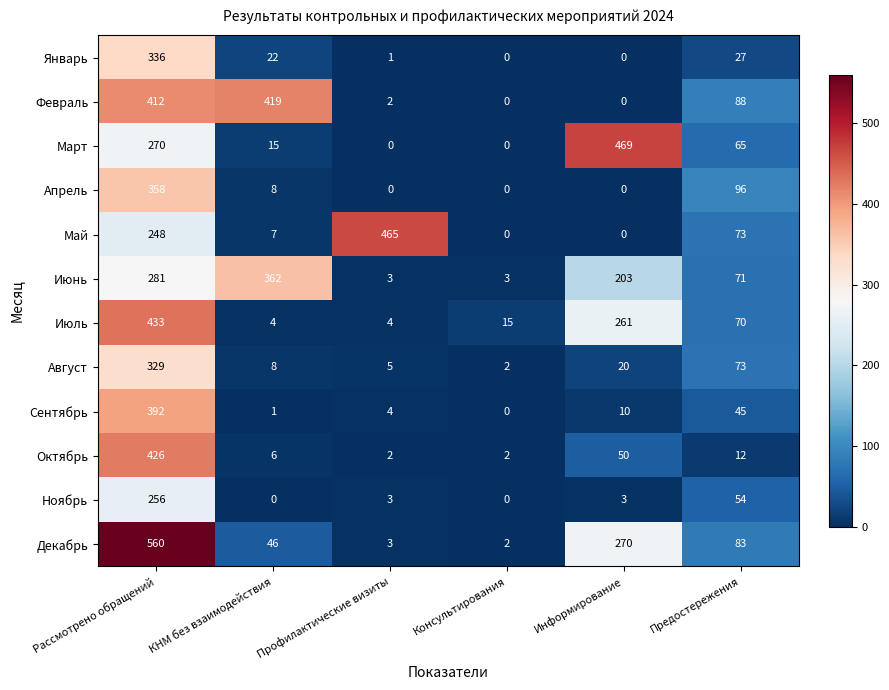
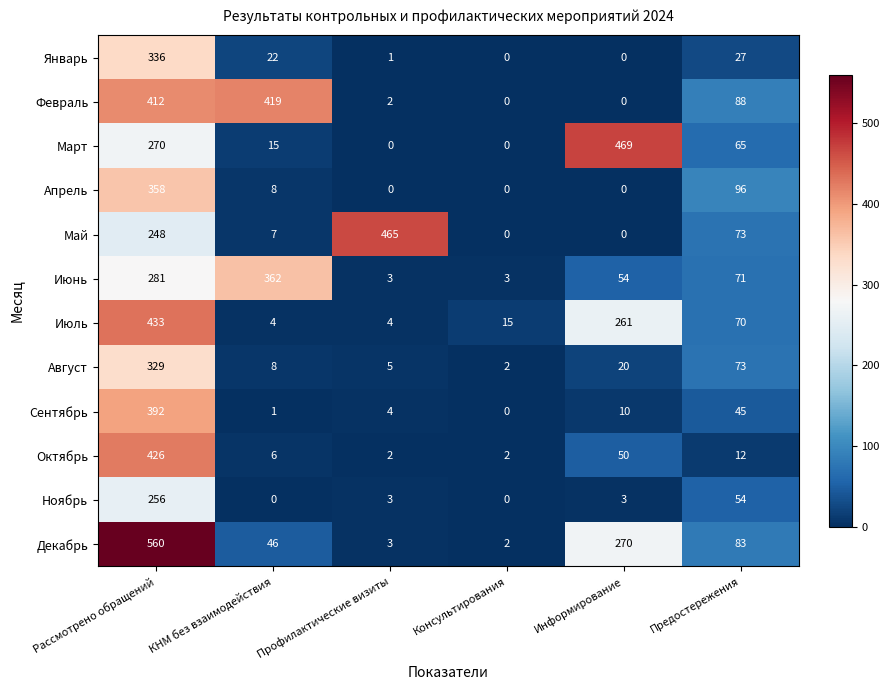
Июнь, Информирование: 203 -> 54
